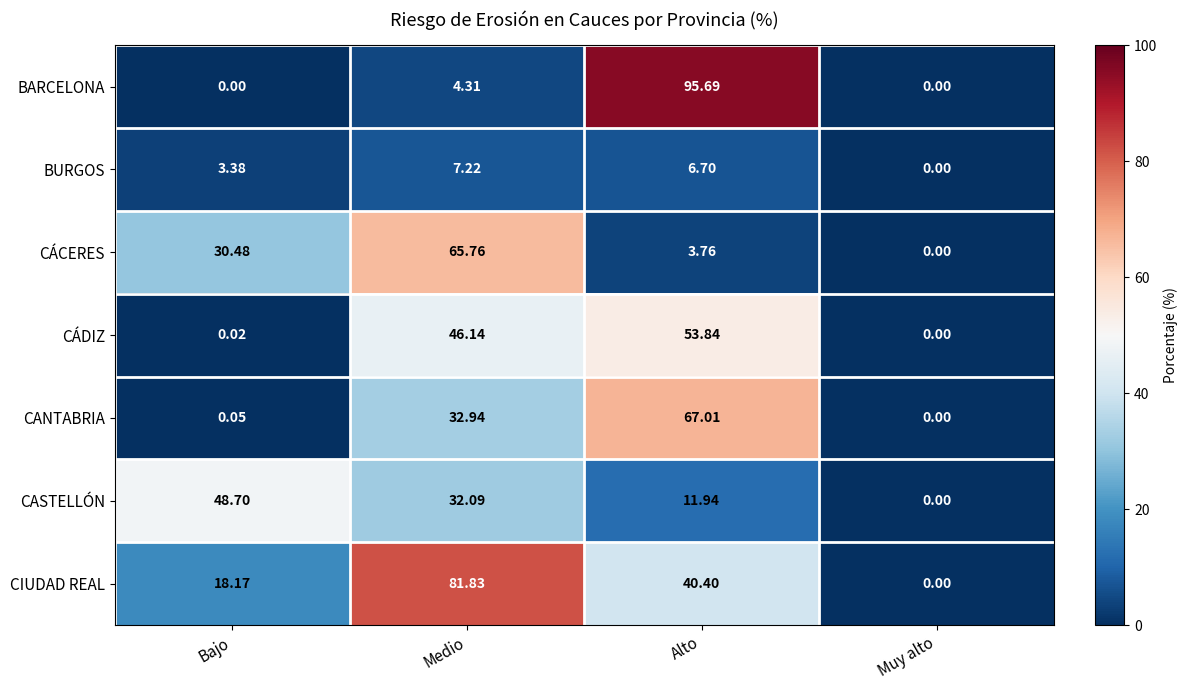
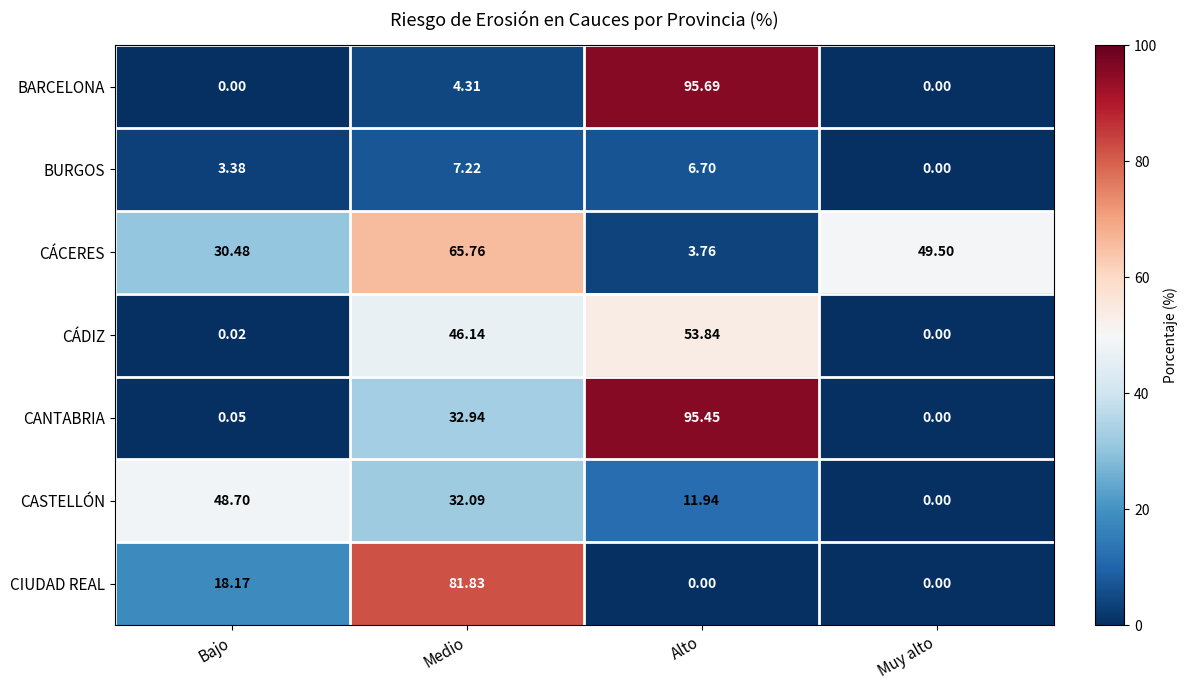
CÁCERES, Muy alto: 0.00 -> 49.50
CANTABRIA, Alto: 67.01 -> 95.45
CIUDAD REAL, Alto: 40.40 -> 0.00
